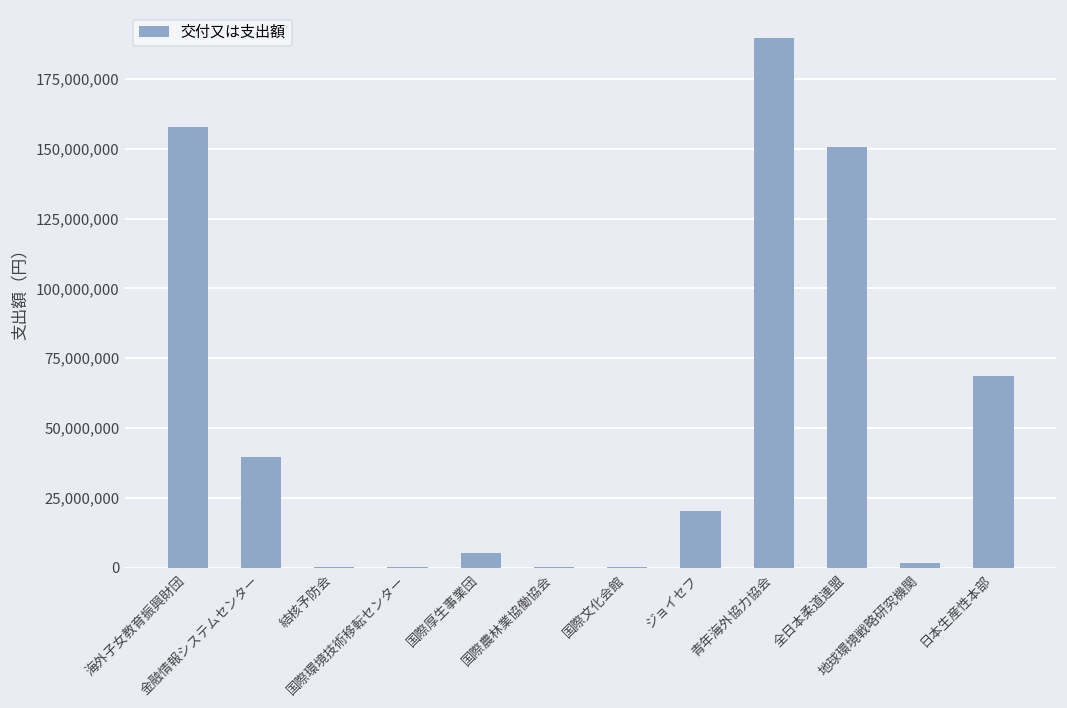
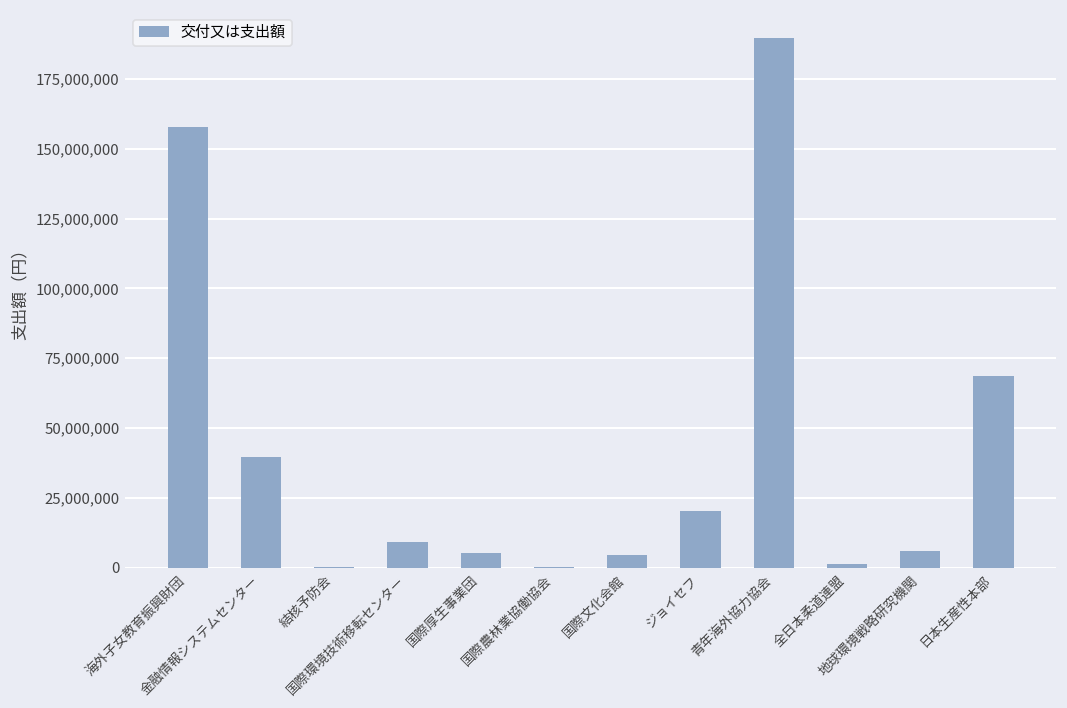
国際環境技術移転センター: 0 -> 9,000,000
国際文化会館: 0 -> 5,000,000
全日本柔道連盟: 151,000,000 -> 1,000,000
地球環境戦略研究機関: 2,000,000 -> 6,000,000
